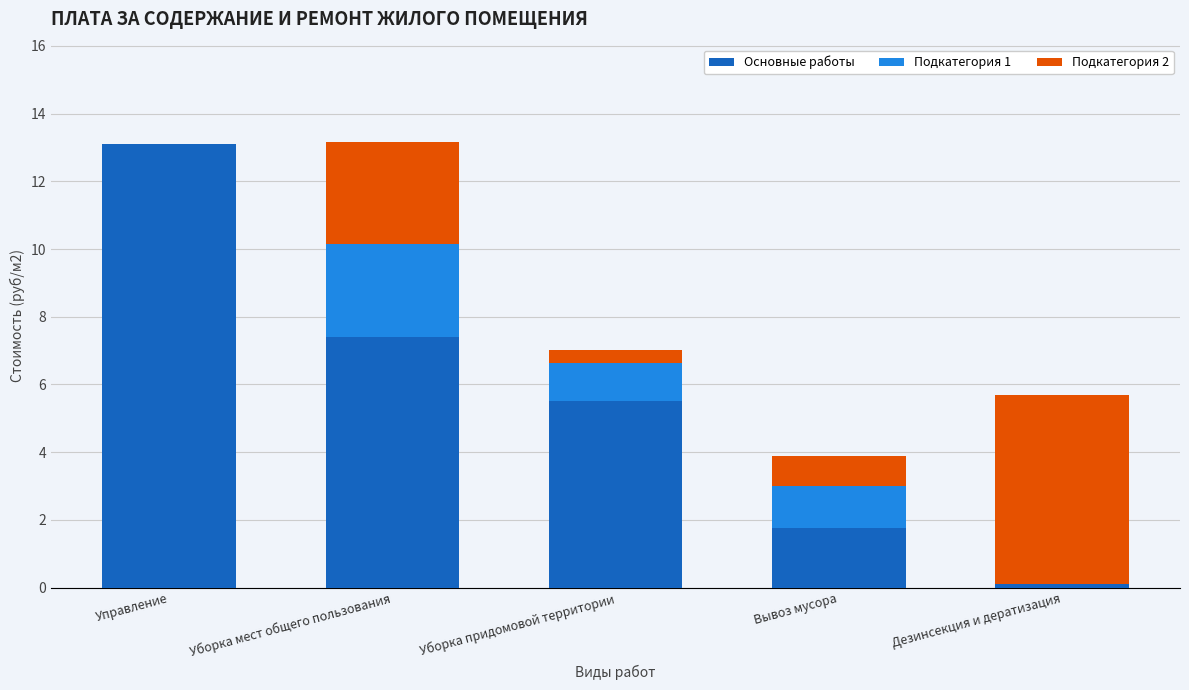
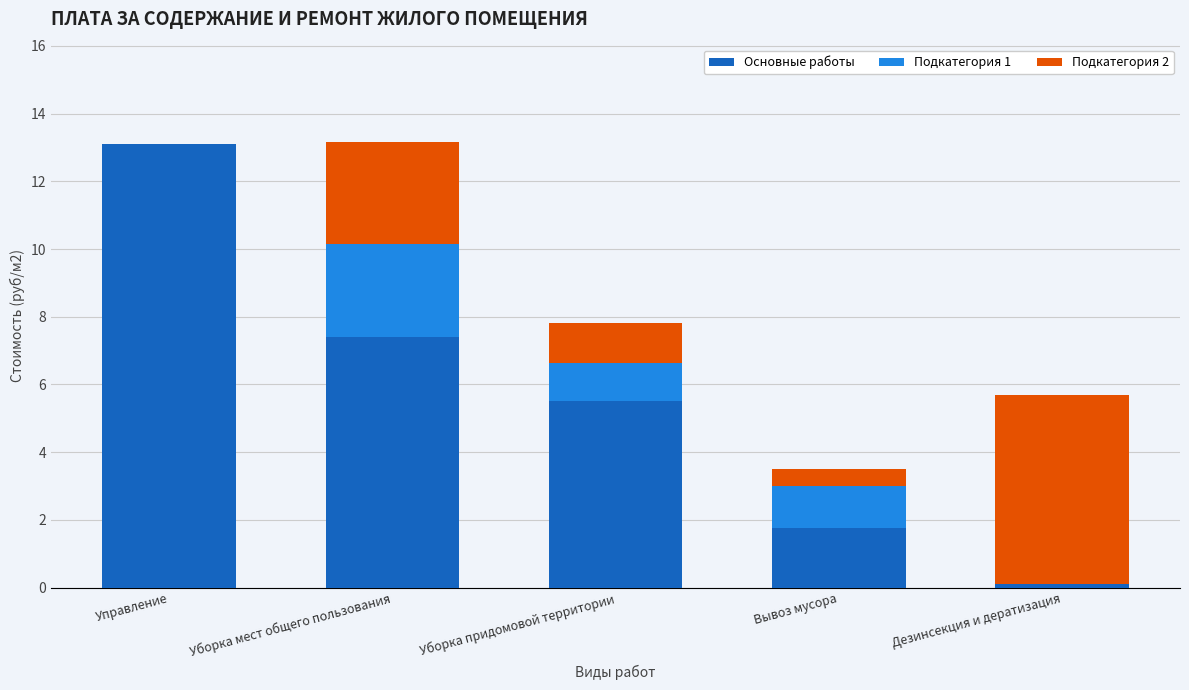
Подкатегория 2, Уборка придомовой территории: 0.4 -> 1.2
Подкатегория 2, Вывоз мусора: 0.9 -> 0.5
